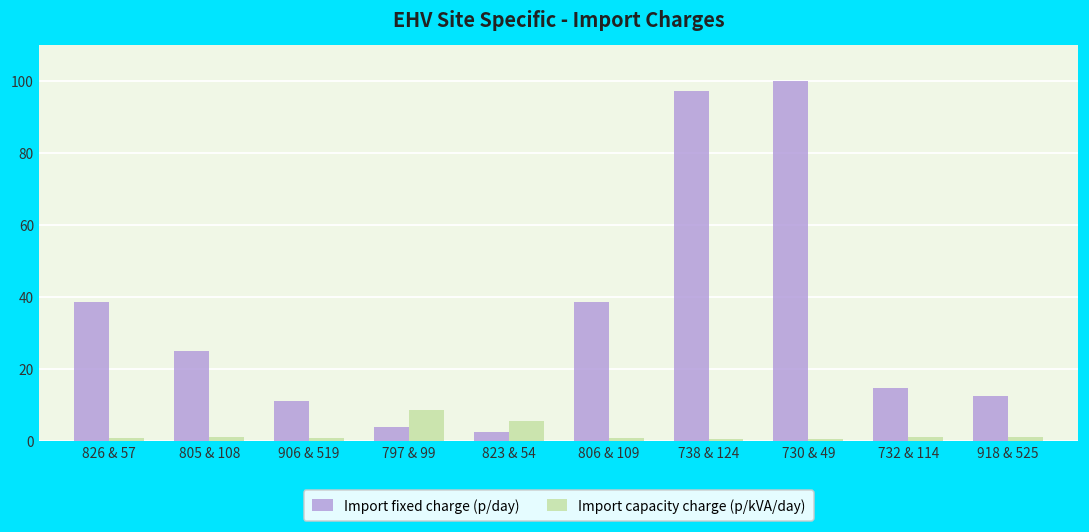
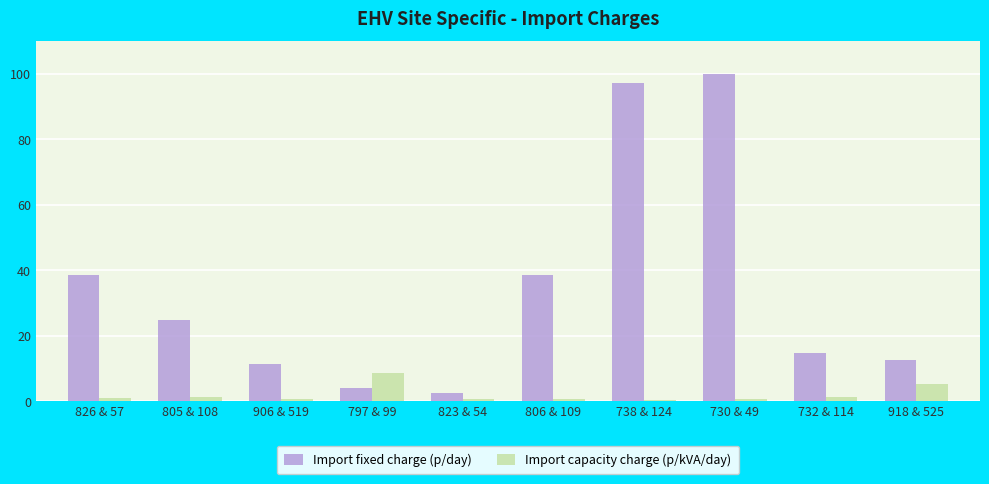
Import capacity charge (p/kVA/day), 823 & 54: 5 -> 1
Import capacity charge (p/kVA/day), 918 & 525: 1 -> 5
